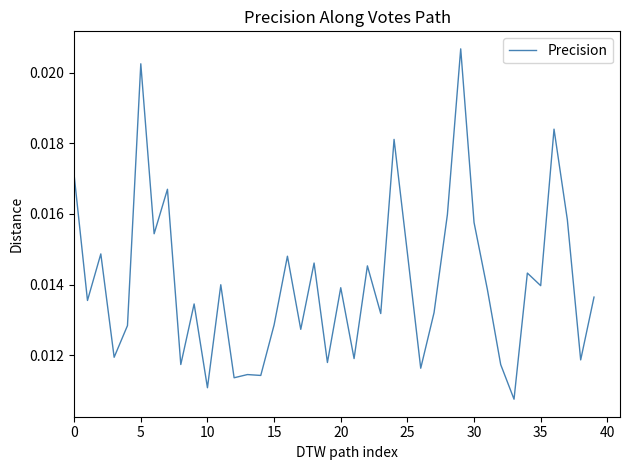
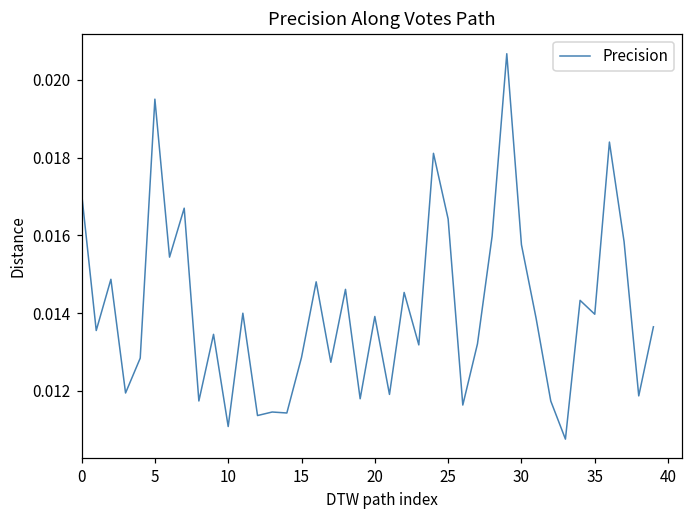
5: 0.0203 -> 0.0195
25: 0.0149 -> 0.0164
